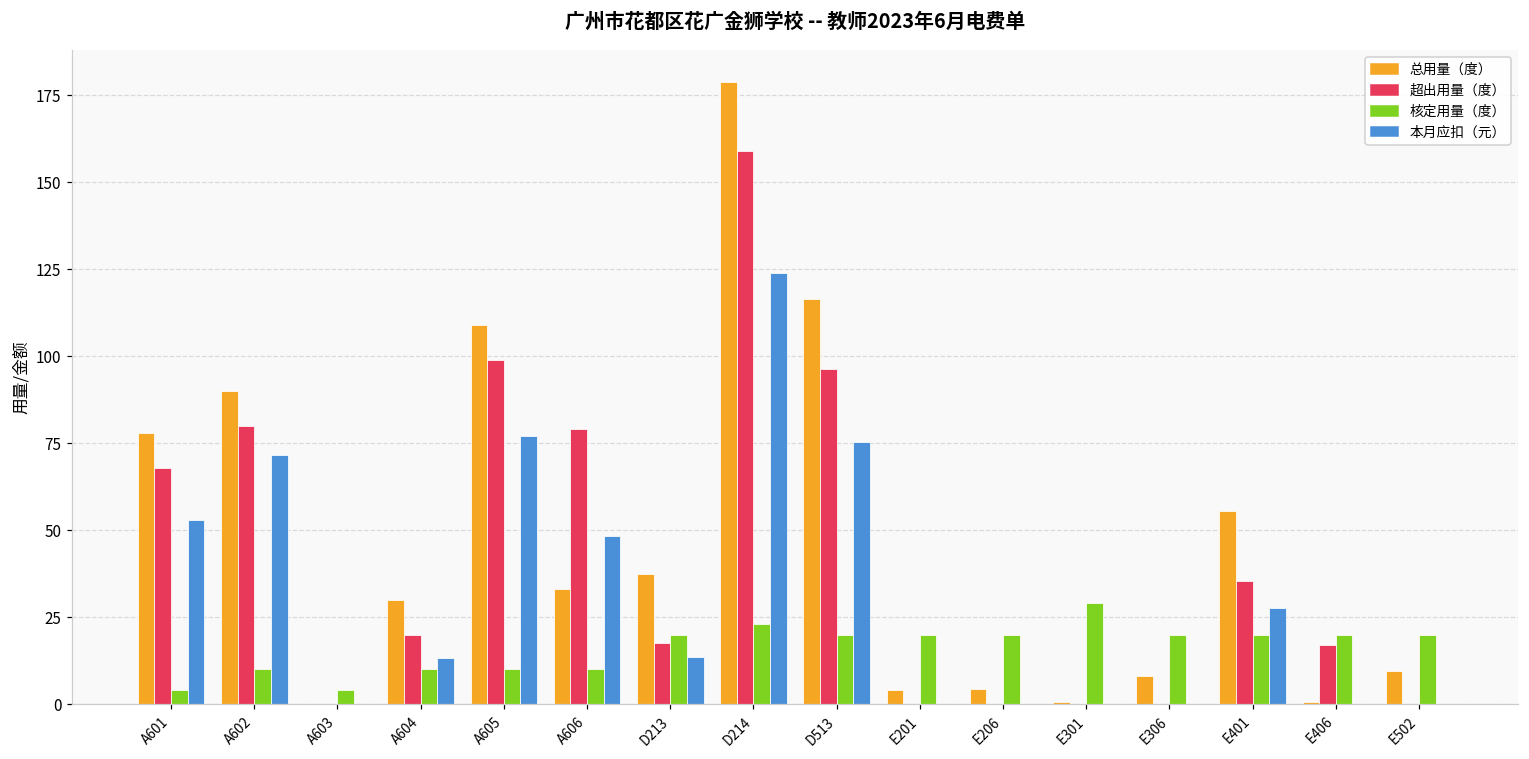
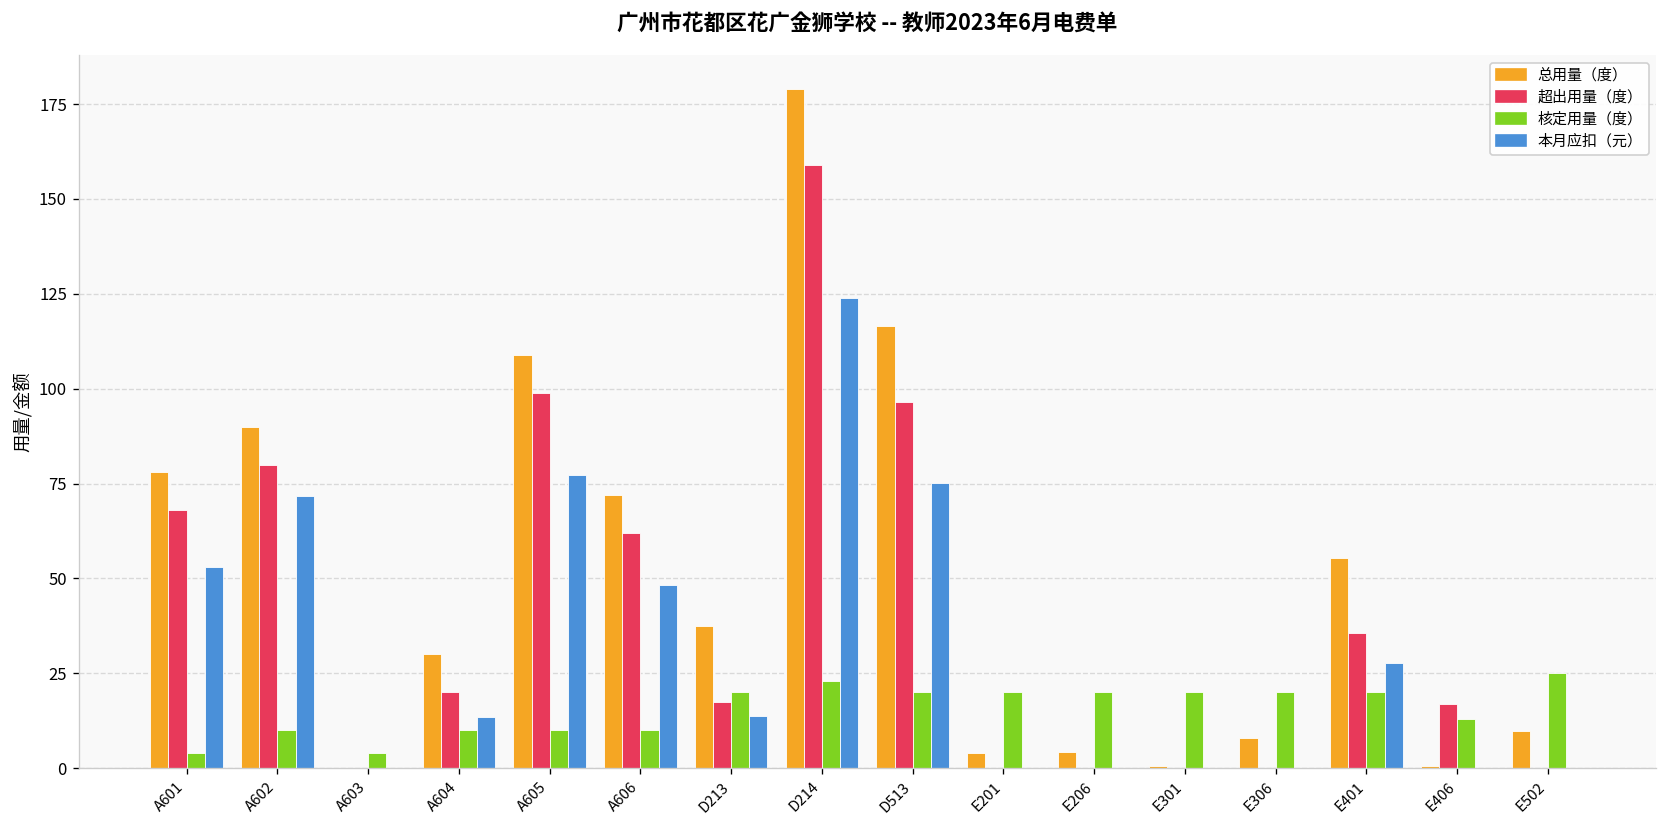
总用量（度）, A606: 33 -> 72
超出用量（度）, A606: 79 -> 62
核定用量（度）, E301: 29 -> 20
核定用量（度）, E406: 20 -> 13
核定用量（度）, E502: 20 -> 25
